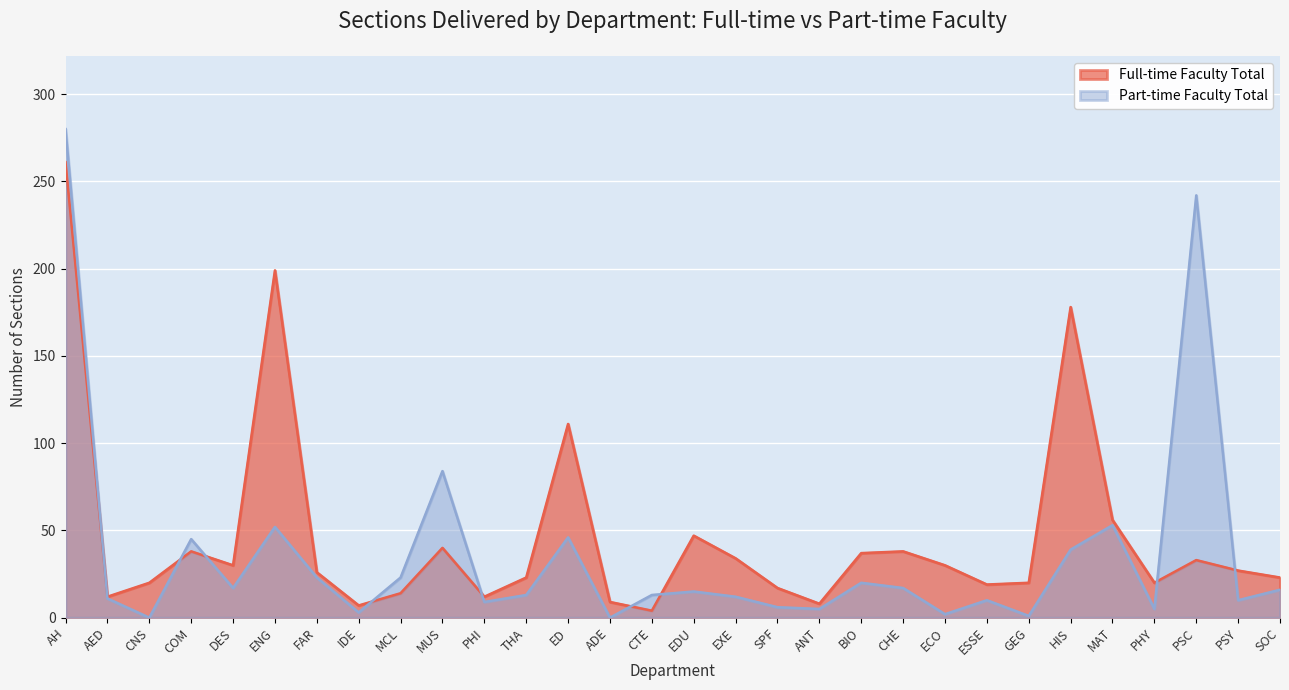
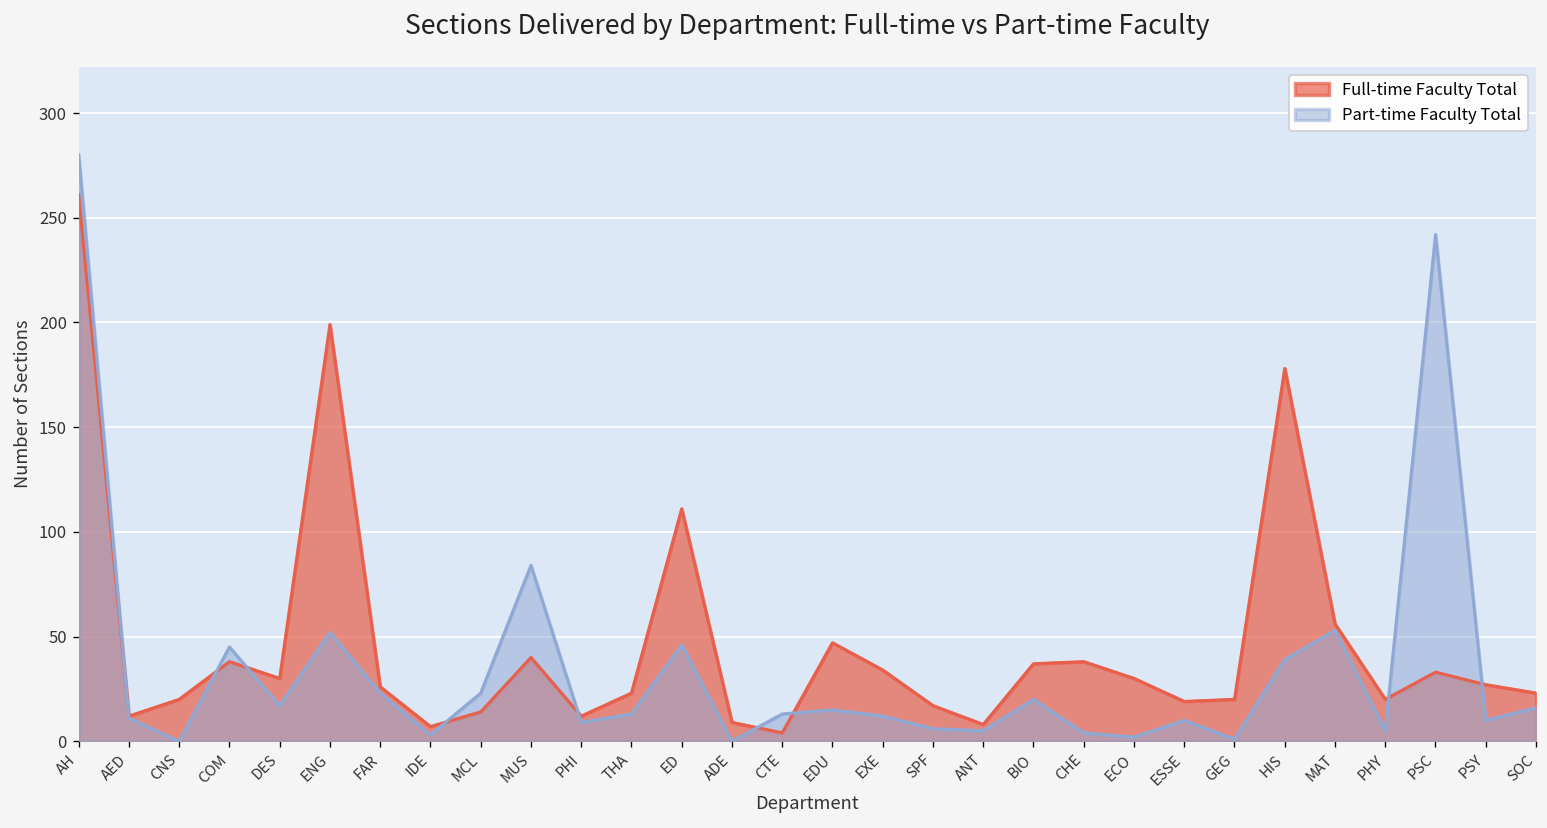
Part-time Faculty Total, CHE: 17 -> 4
